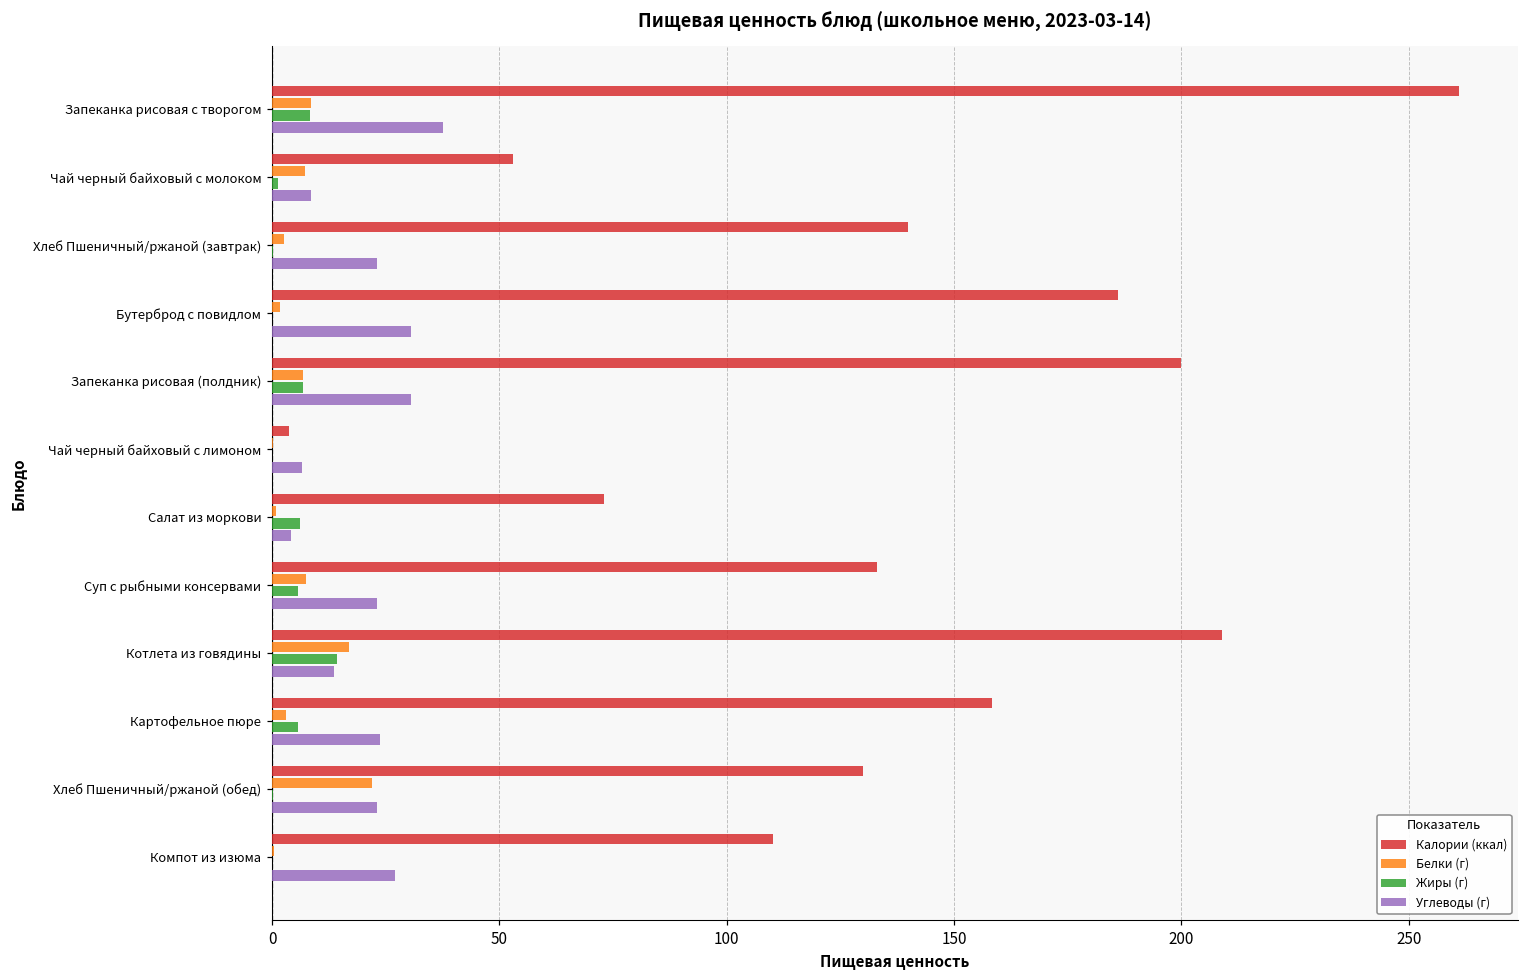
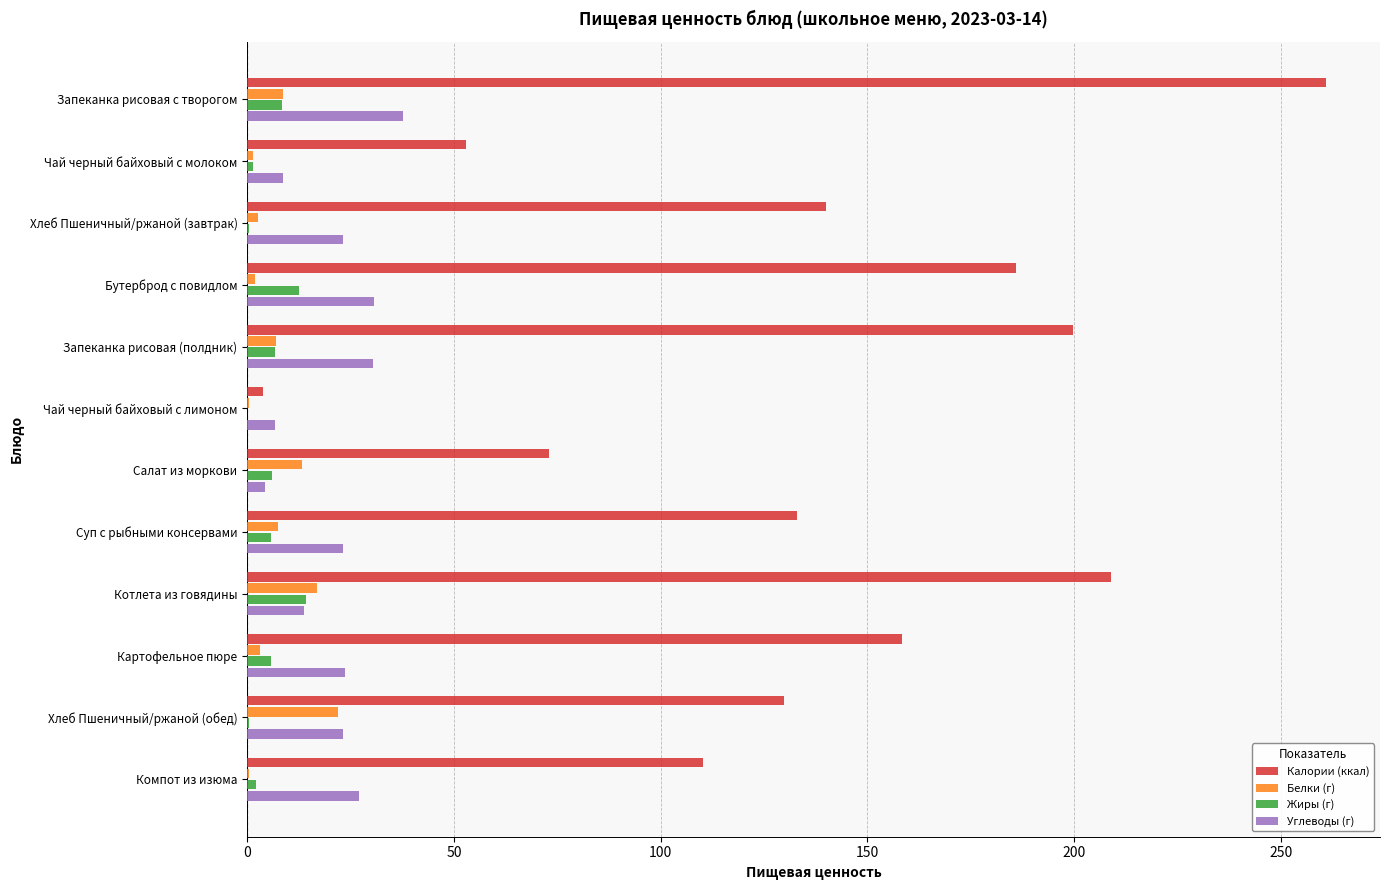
Белки (г), Чай черный байховый с молоком: 7 -> 2
Жиры (г), Бутерброд с повидлом: 0 -> 13
Белки (г), Салат из моркови: 1 -> 13
Жиры (г), Компот из изюма: 0 -> 2
